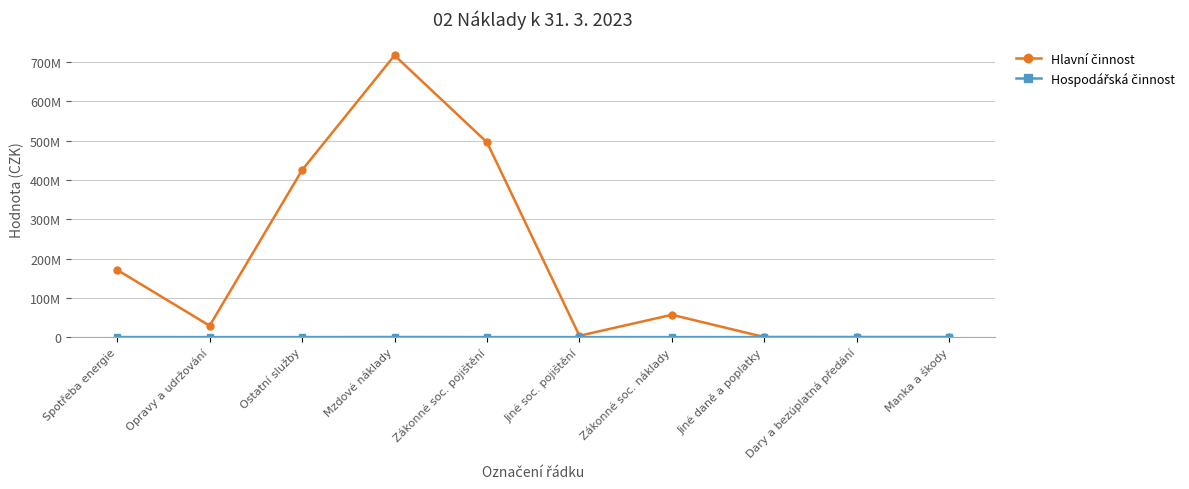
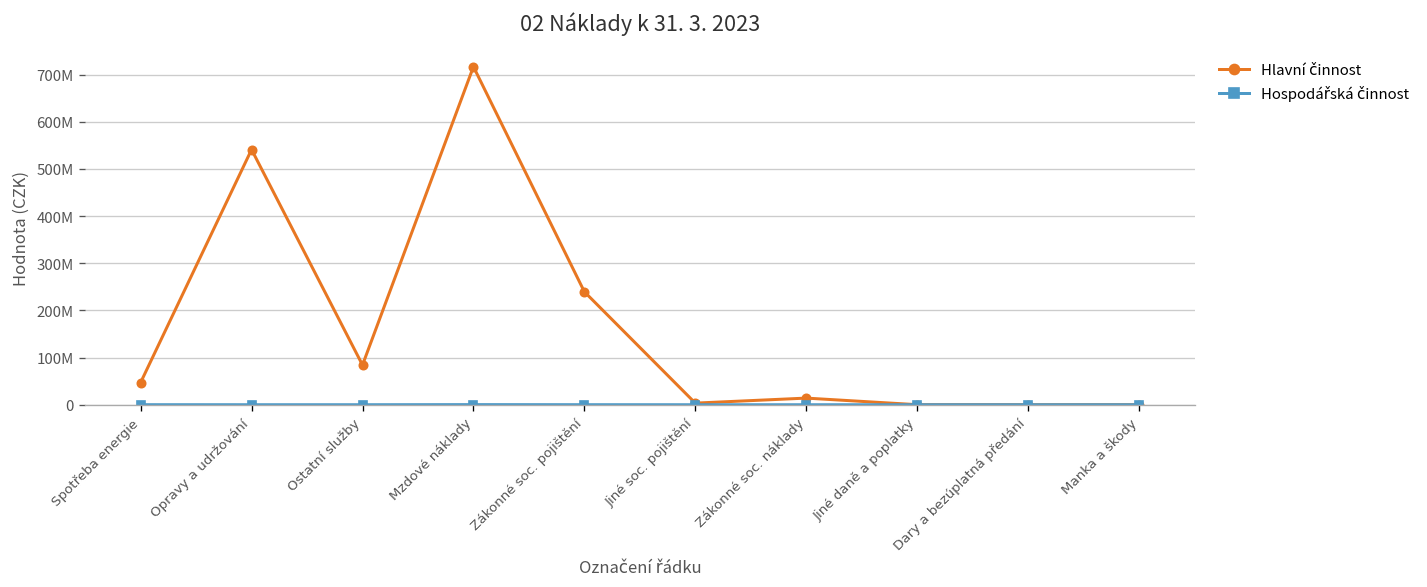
Hlavní činnost, Spotřeba energie: 170000000 -> 50000000
Hlavní činnost, Opravy a udržování: 30000000 -> 540000000
Hlavní činnost, Ostatní služby: 430000000 -> 80000000
Hlavní činnost, Zákonné soc. pojištění: 500000000 -> 240000000
Hlavní činnost, Zákonné soc. náklady: 60000000 -> 10000000
